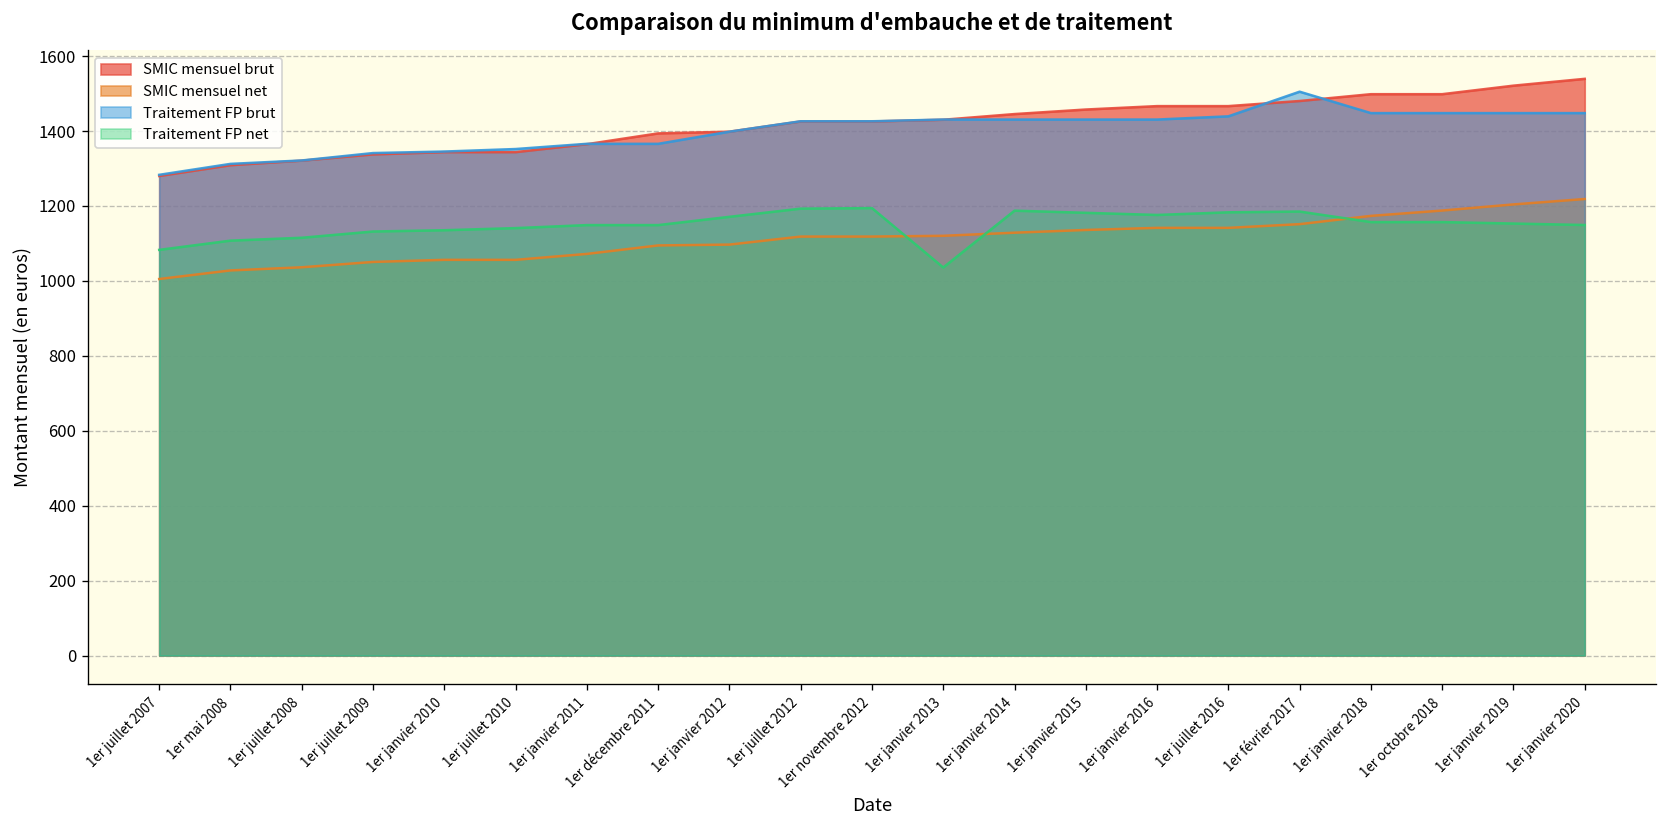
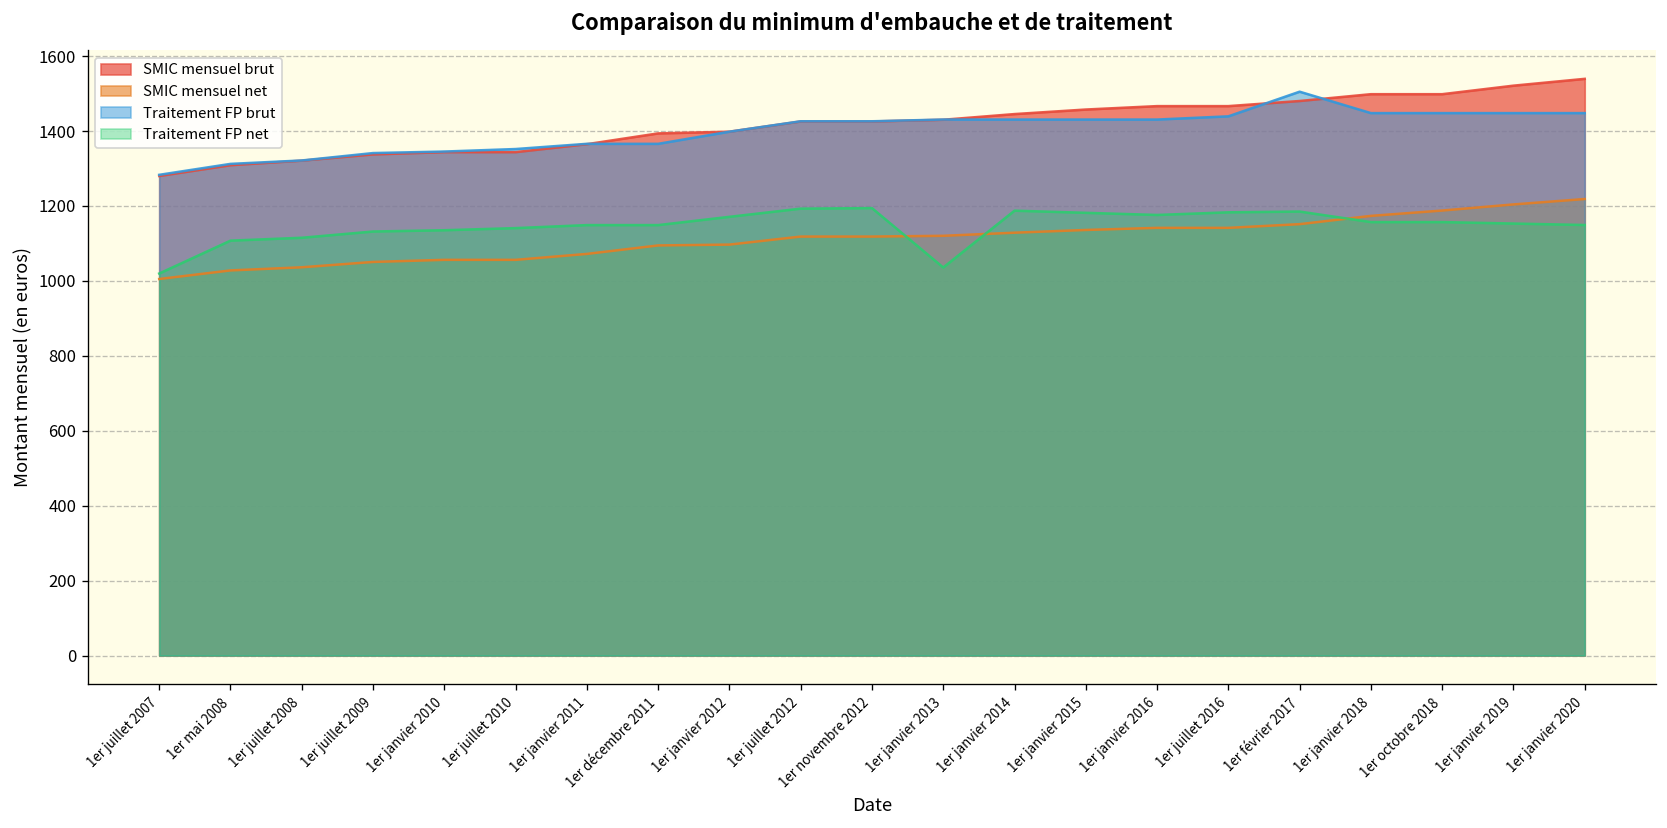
Traitement FP net, 1er juillet 2007: 1080 -> 1020
